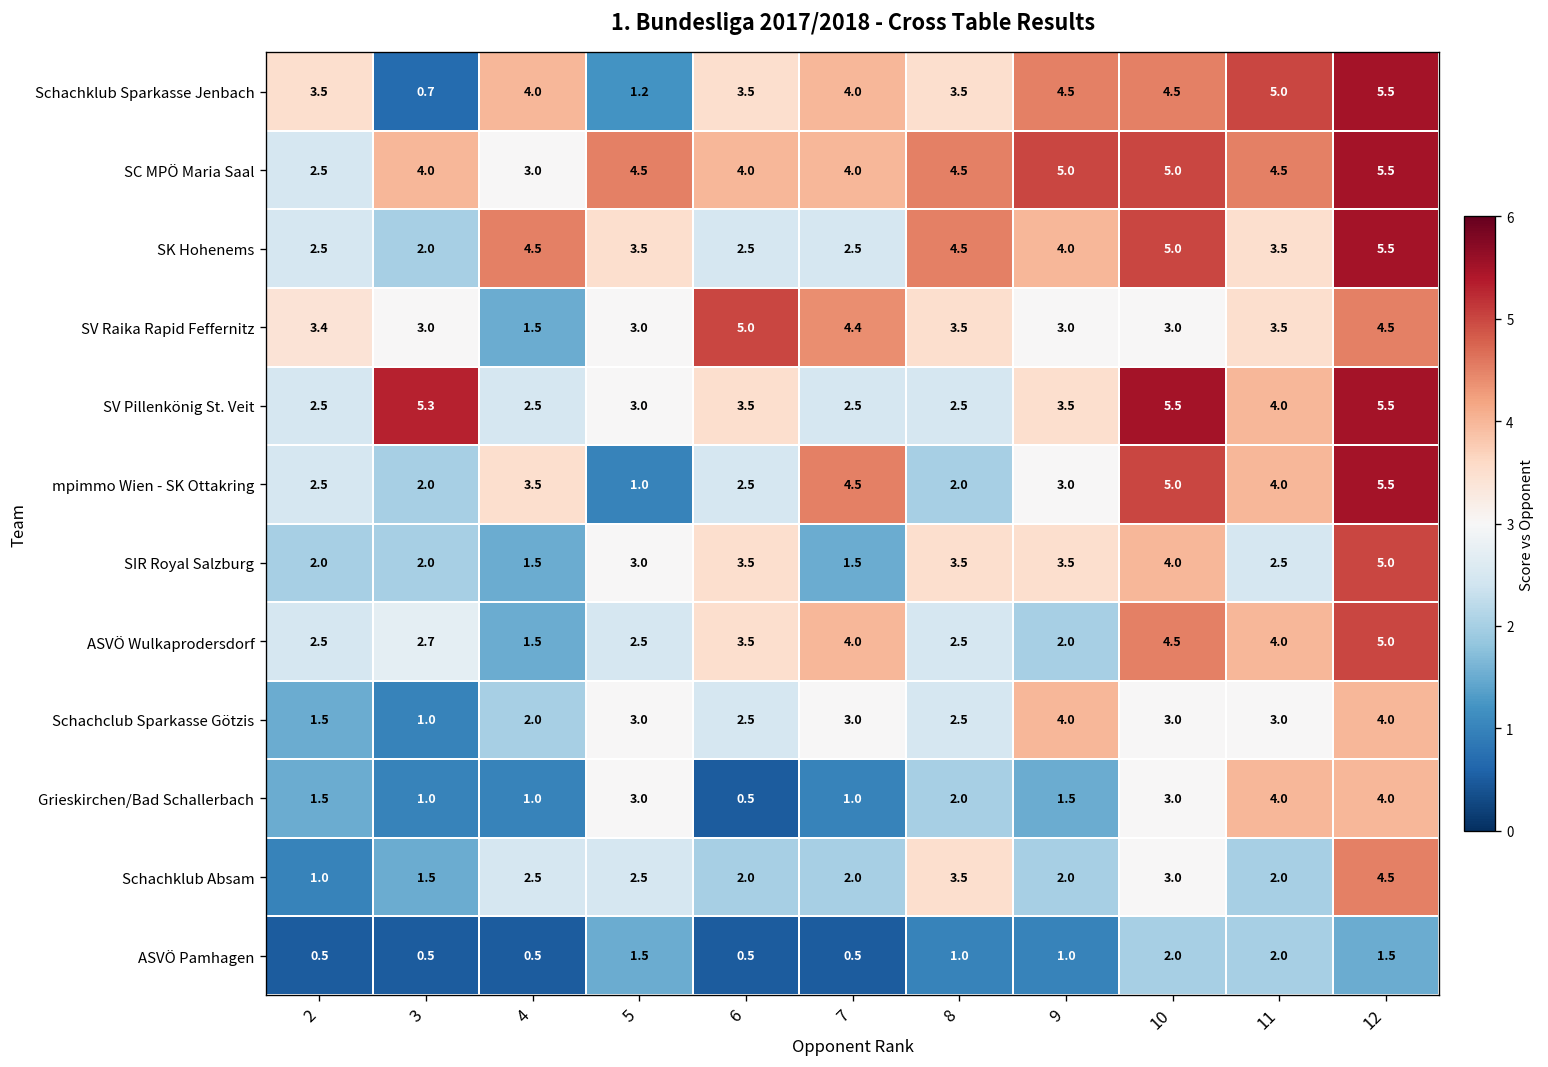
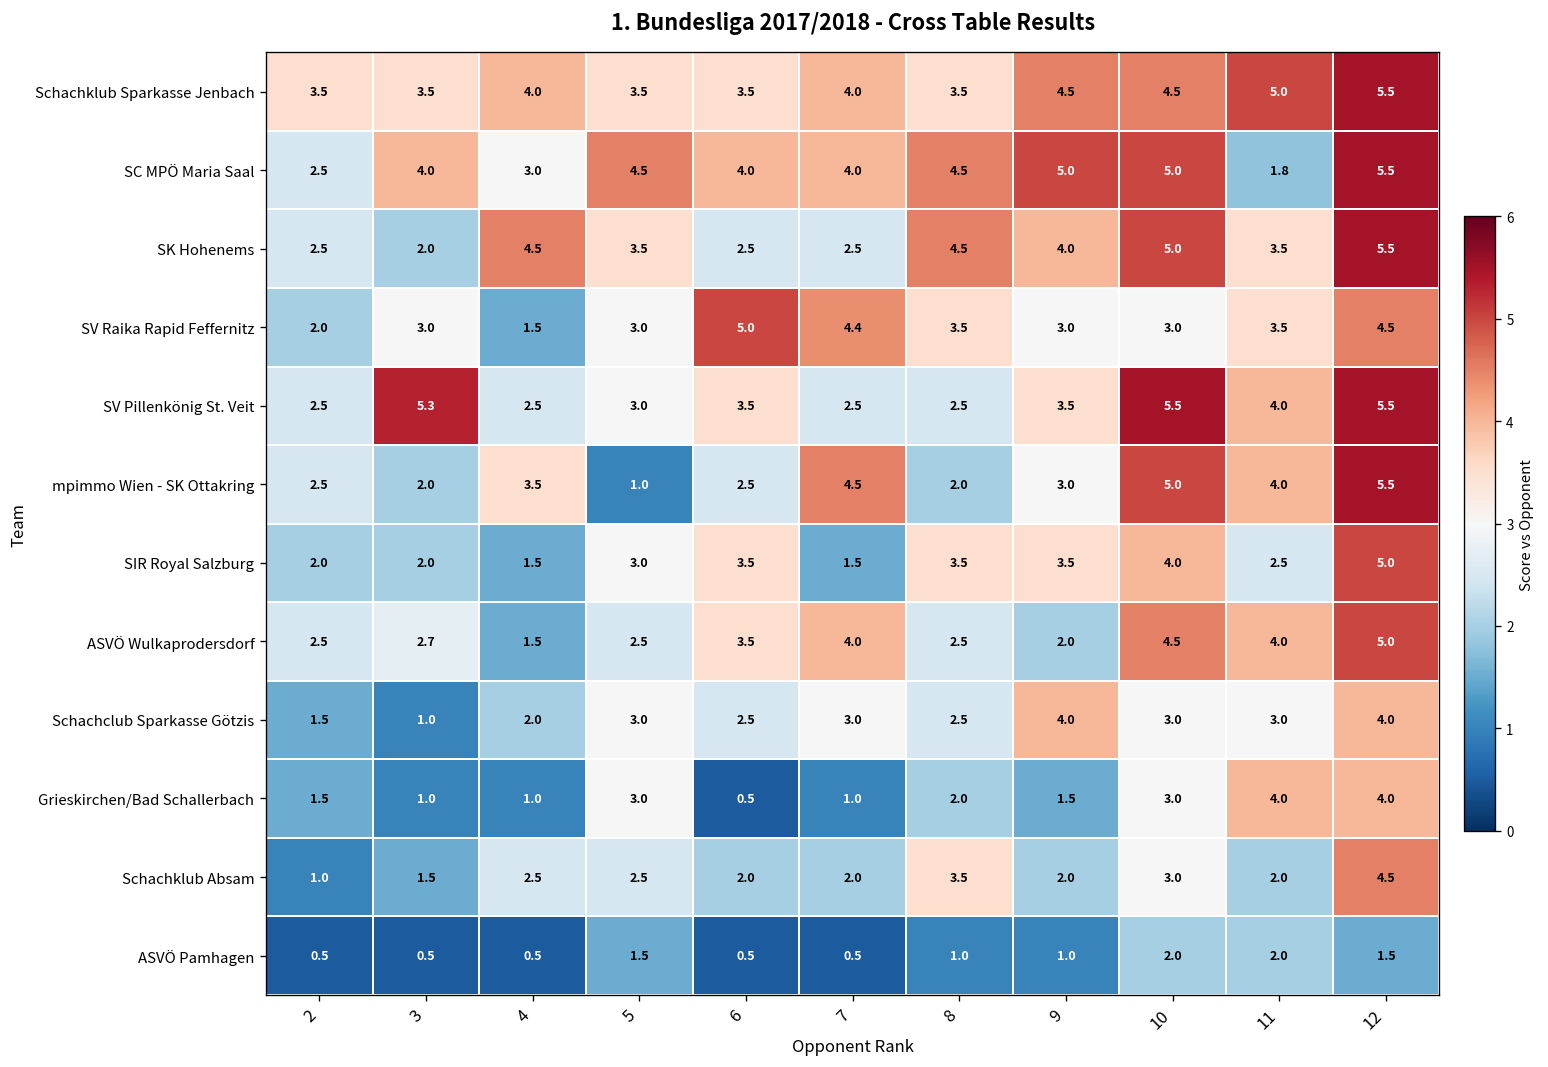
Schachklub Sparkasse Jenbach, 3: 0.7 -> 3.5
Schachklub Sparkasse Jenbach, 5: 1.2 -> 3.5
SC MPÖ Maria Saal, 11: 4.5 -> 1.8
SV Raika Rapid Feffernitz, 2: 3.4 -> 2.0
